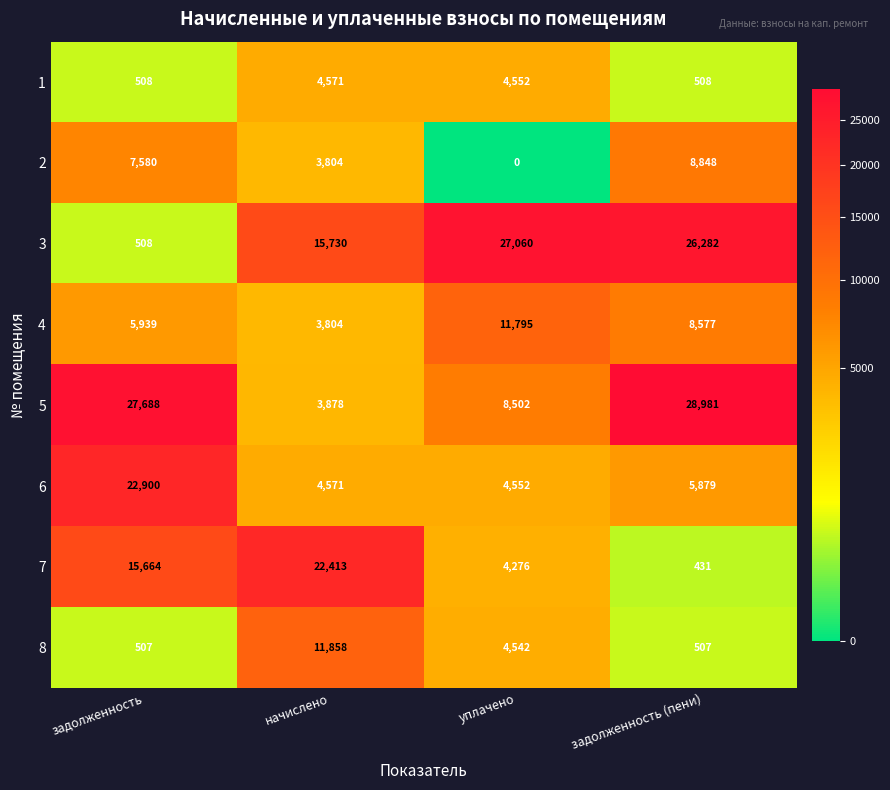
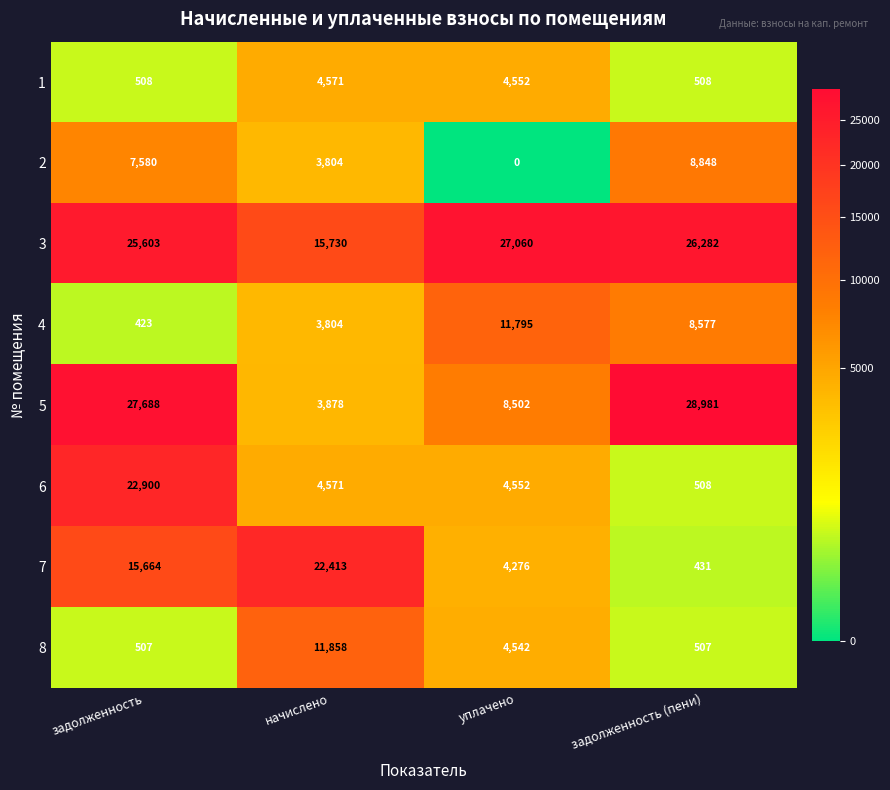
3, задолженность: 508 -> 25,603
4, задолженность: 5,939 -> 423
6, задолженность (пени): 5,879 -> 508
